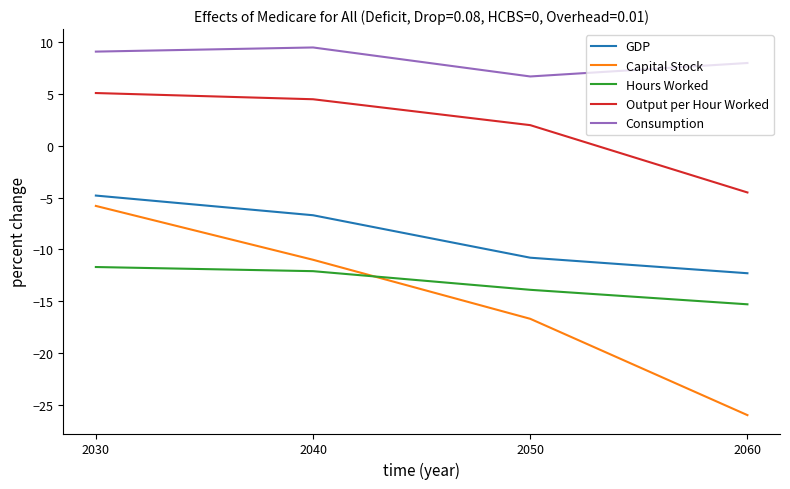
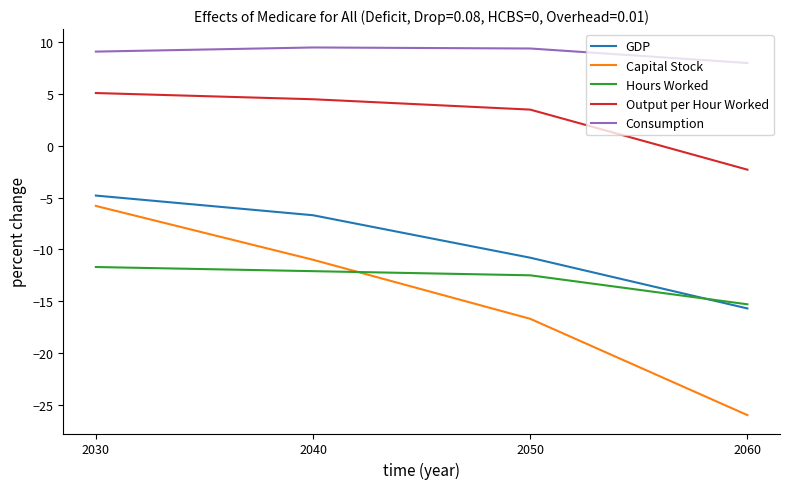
Hours Worked, 2050: -13.9 -> -12.5
Output per Hour Worked, 2050: 2.0 -> 3.5
Consumption, 2050: 6.7 -> 9.4
GDP, 2060: -12.3 -> -15.7
Output per Hour Worked, 2060: -4.5 -> -2.3
